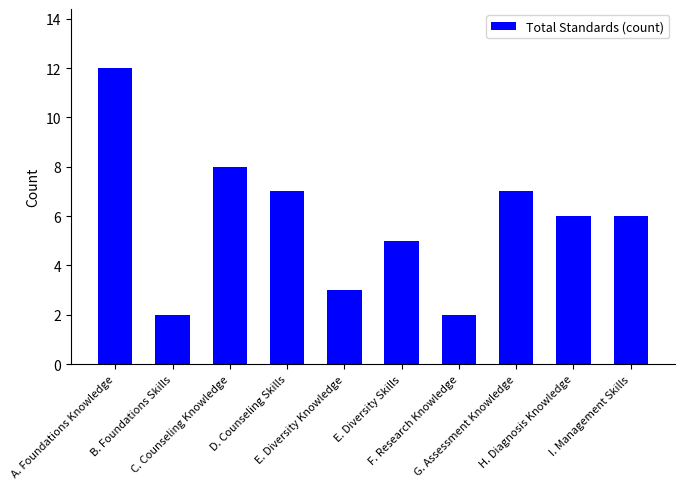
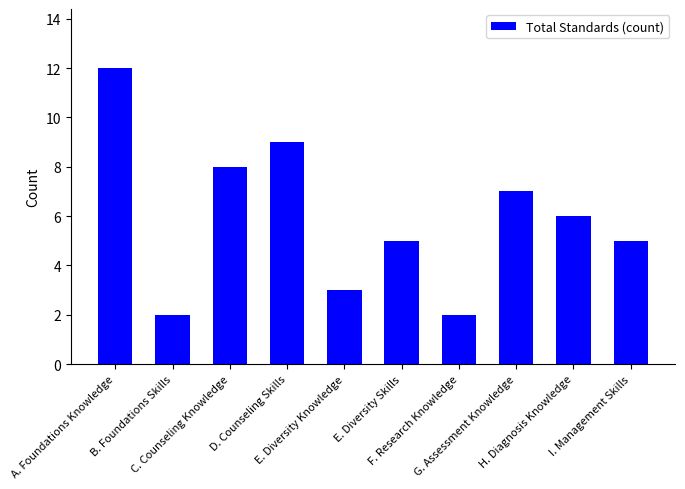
D. Counseling Skills: 7 -> 9
I. Management Skills: 6 -> 5
